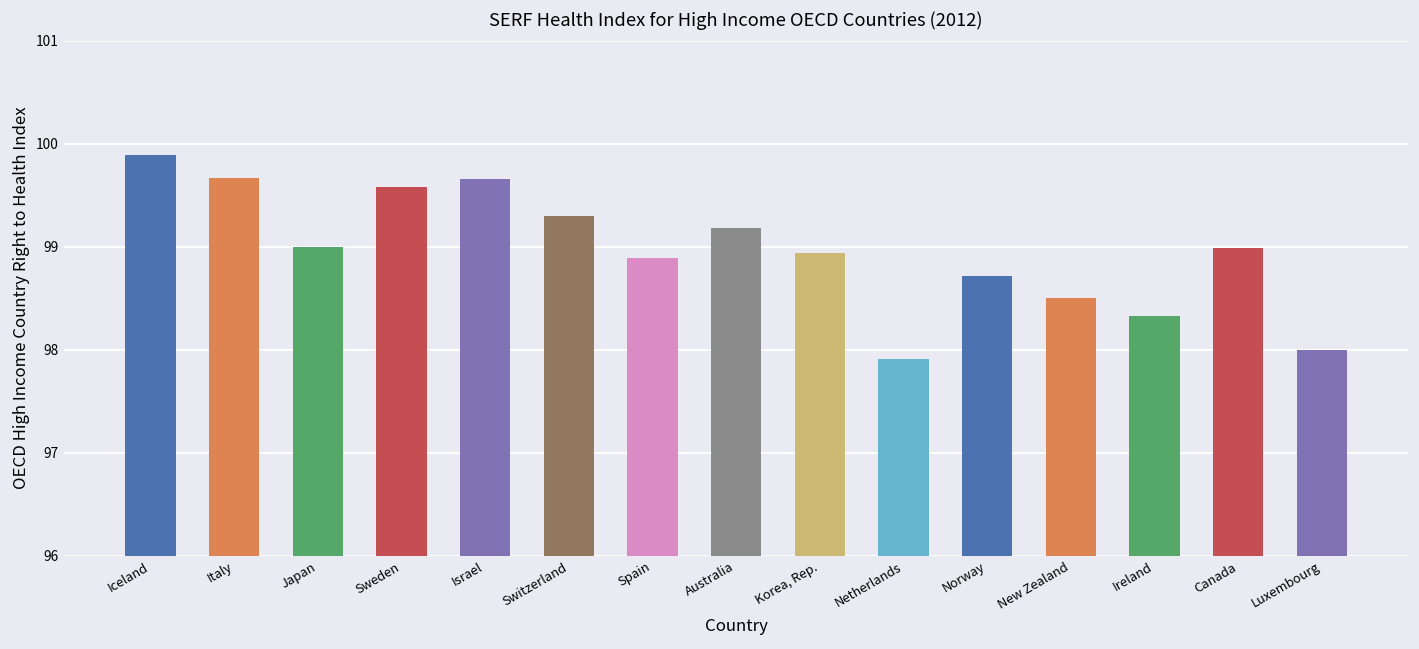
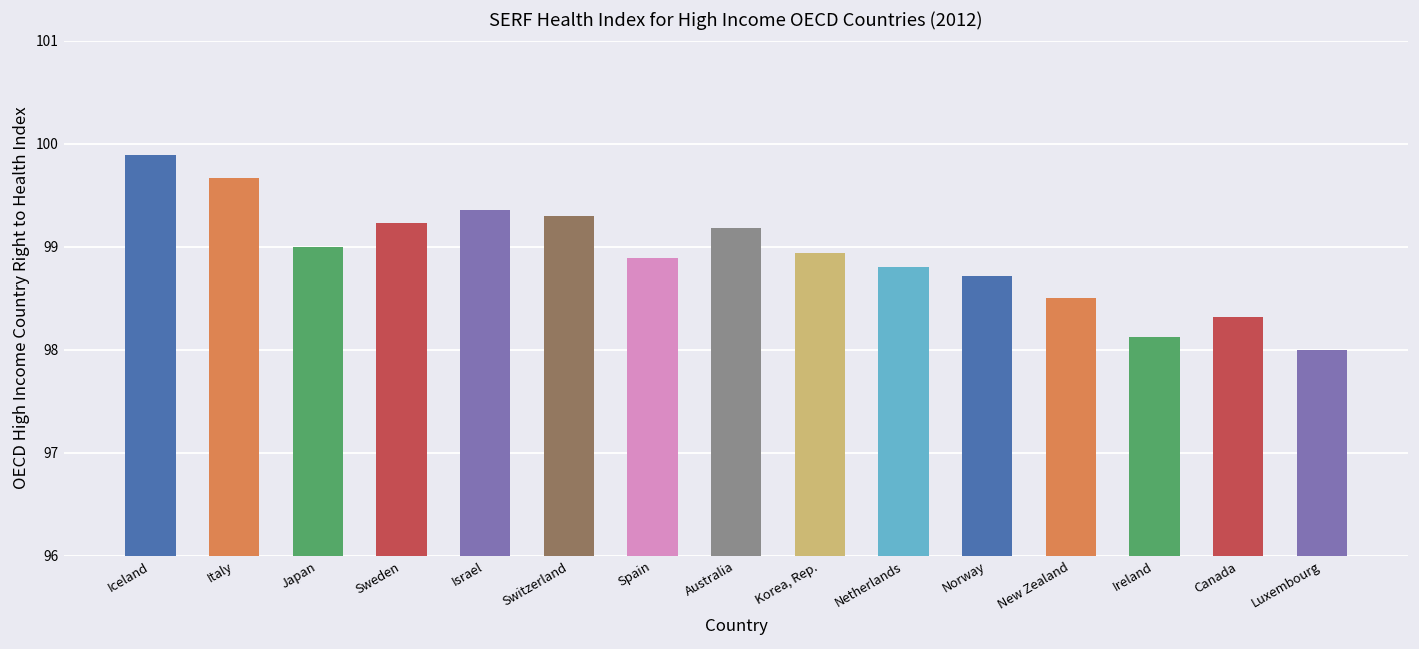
Sweden: 99.6 -> 99.2
Israel: 99.7 -> 99.4
Netherlands: 97.9 -> 98.8
Ireland: 98.3 -> 98.1
Canada: 99.0 -> 98.3
